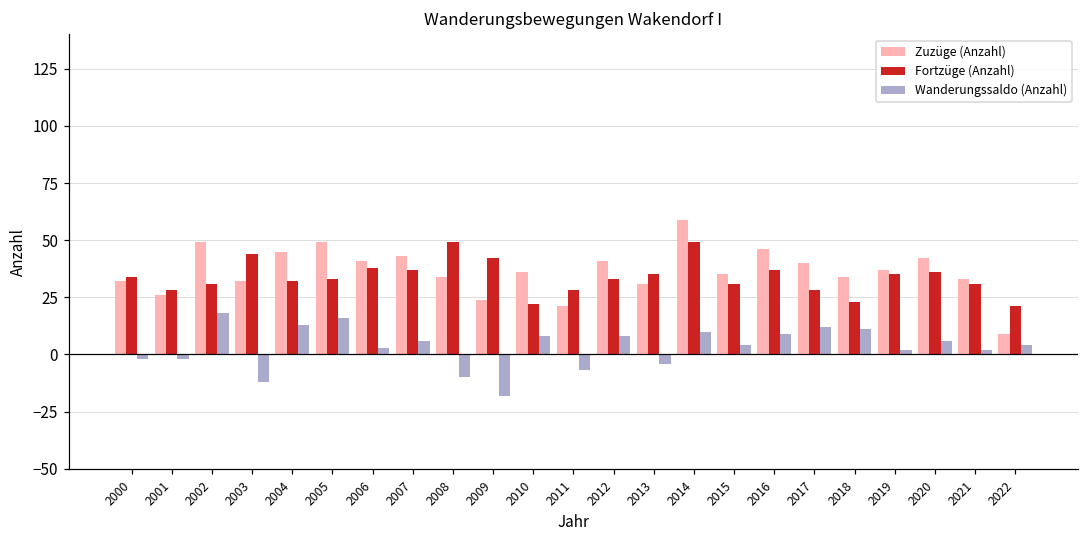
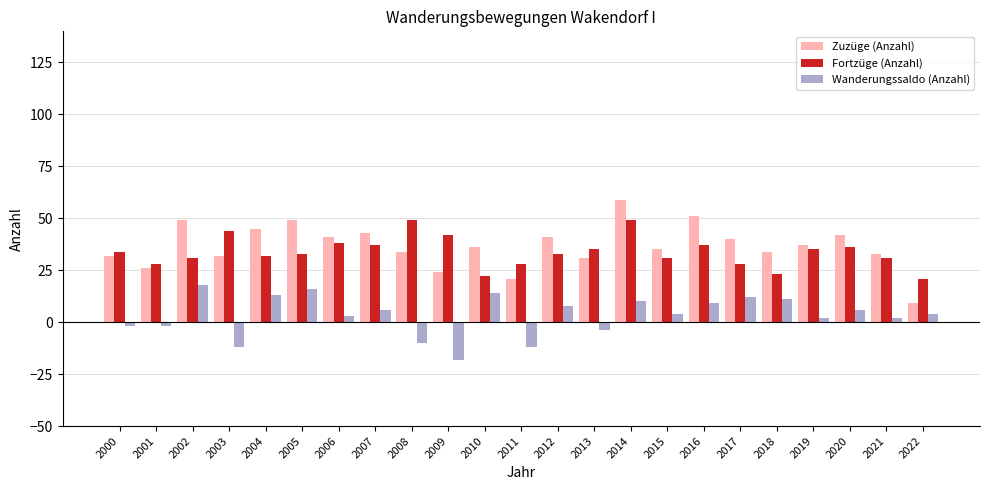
Wanderungssaldo (Anzahl), 2010: 8 -> 14
Wanderungssaldo (Anzahl), 2011: -7 -> -12
Zuzüge (Anzahl), 2016: 46 -> 51
